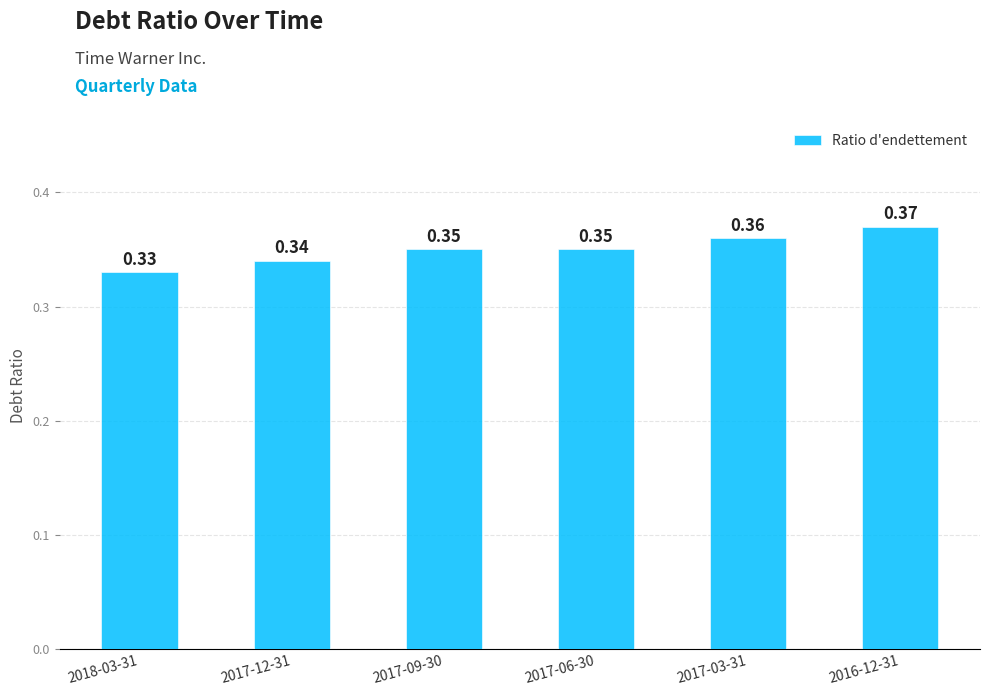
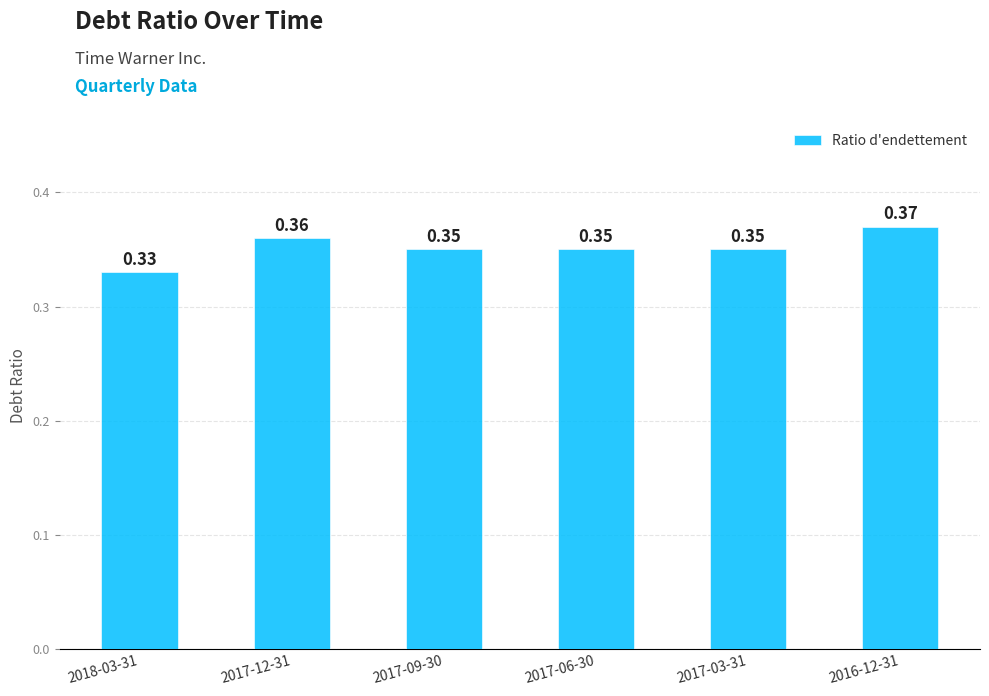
2017-12-31: 0.34 -> 0.36
2017-03-31: 0.36 -> 0.35
